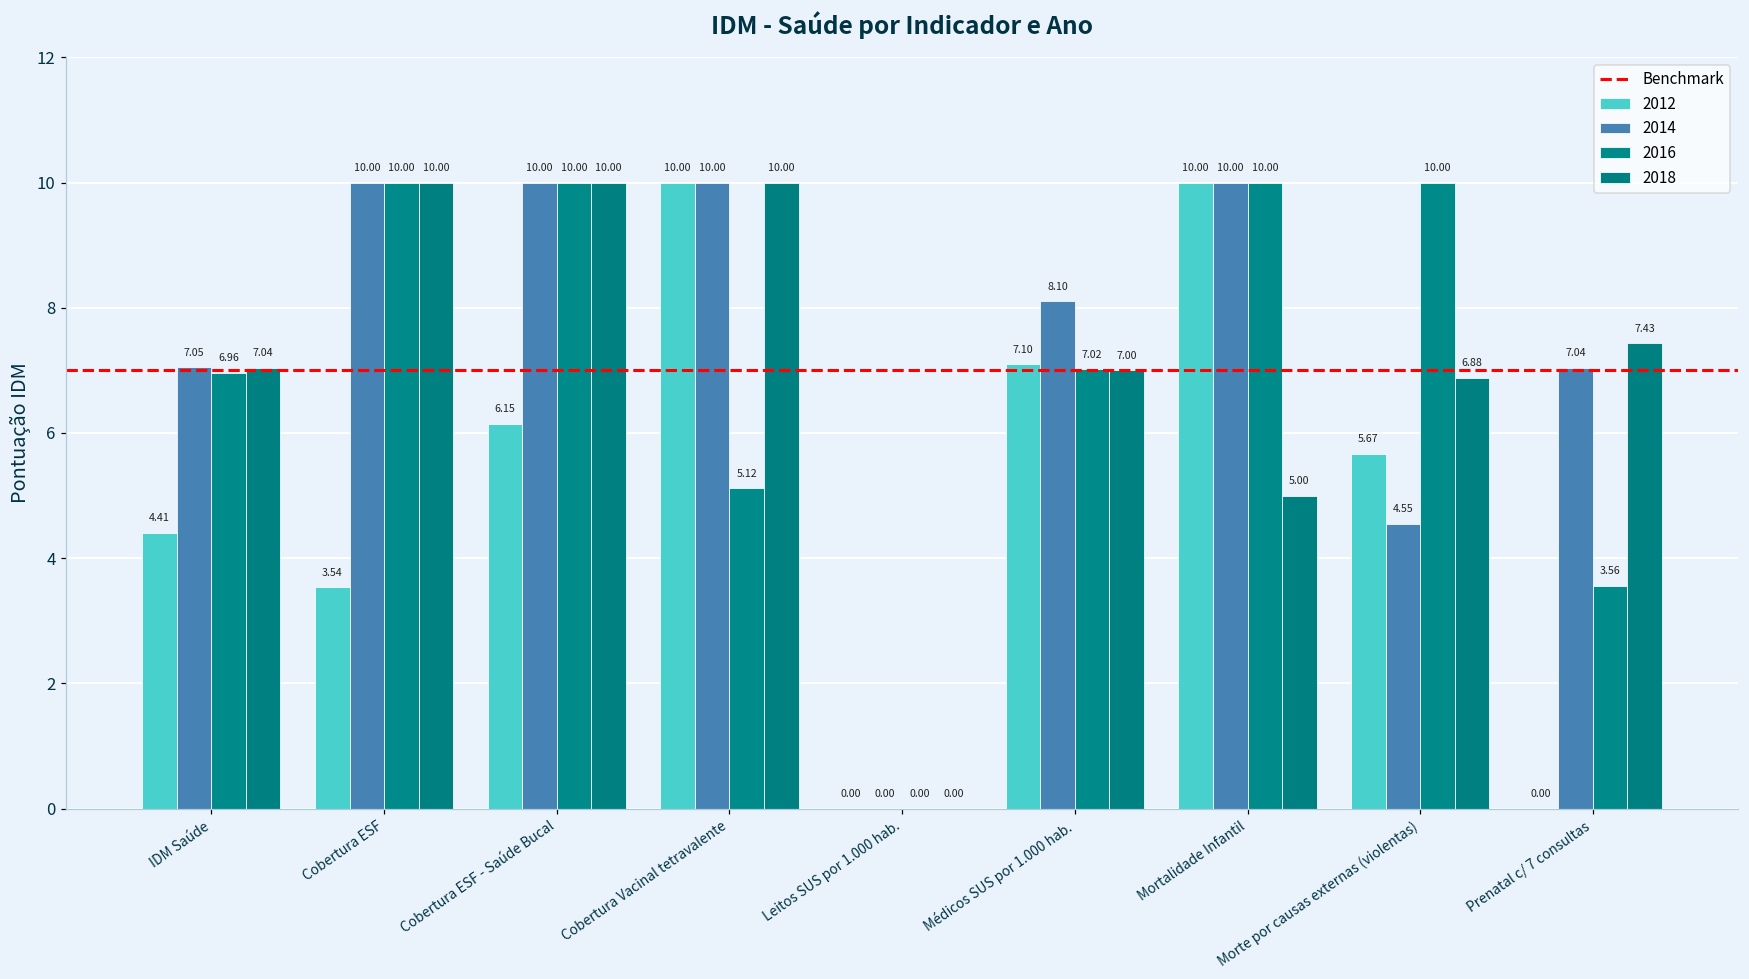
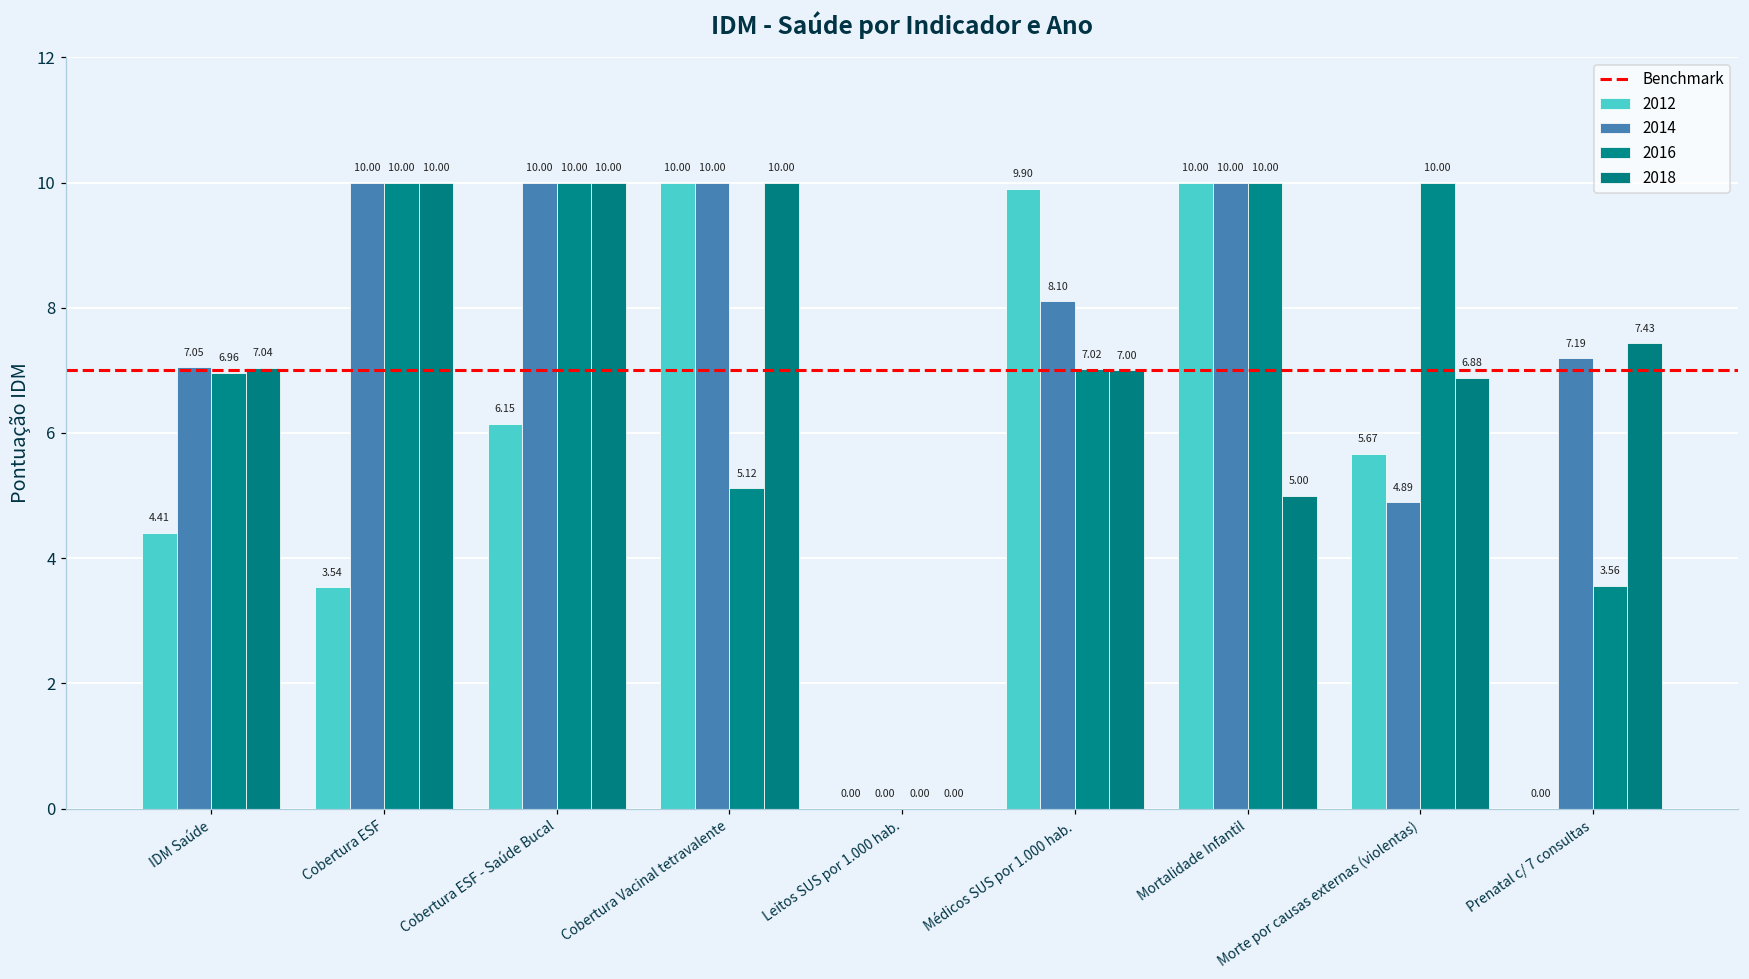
2012, Médicos SUS por 1.000 hab.: 7.10 -> 9.90
2014, Morte por causas externas (violentas): 4.55 -> 4.89
2014, Prenatal c/ 7 consultas: 7.04 -> 7.19
